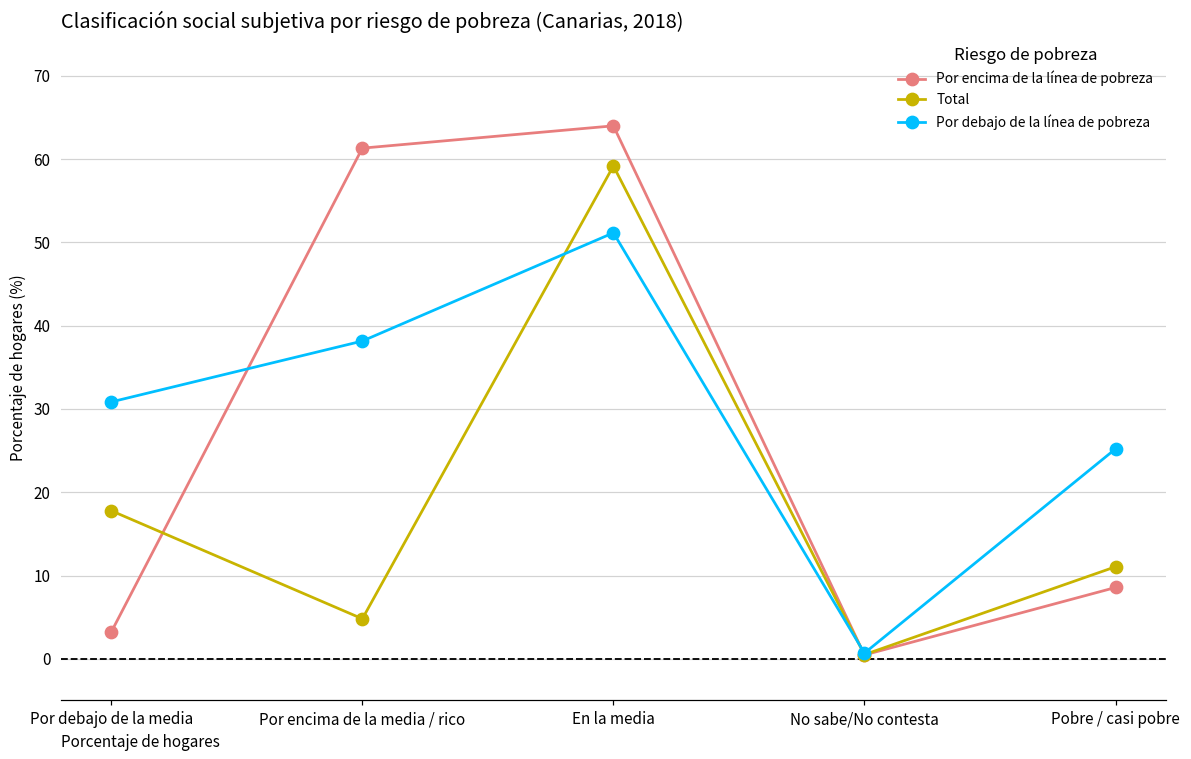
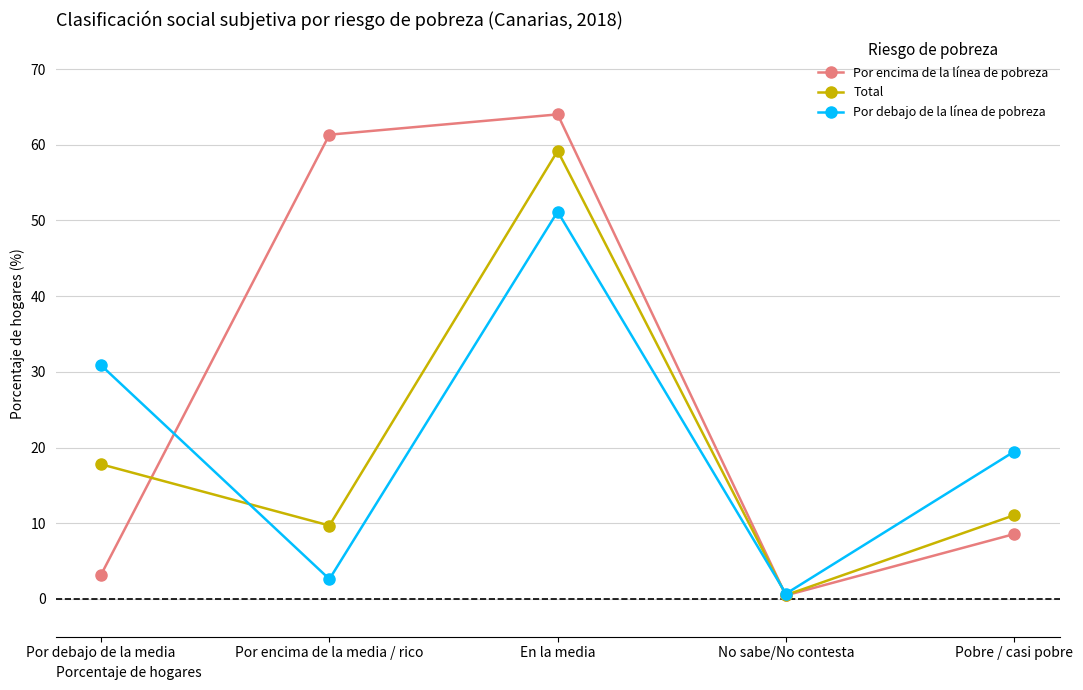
Total, Por encima de la media / rico: 5 -> 10
Por debajo de la línea de pobreza, Por encima de la media / rico: 38 -> 3
Por debajo de la línea de pobreza, Pobre / casi pobre: 25 -> 19
